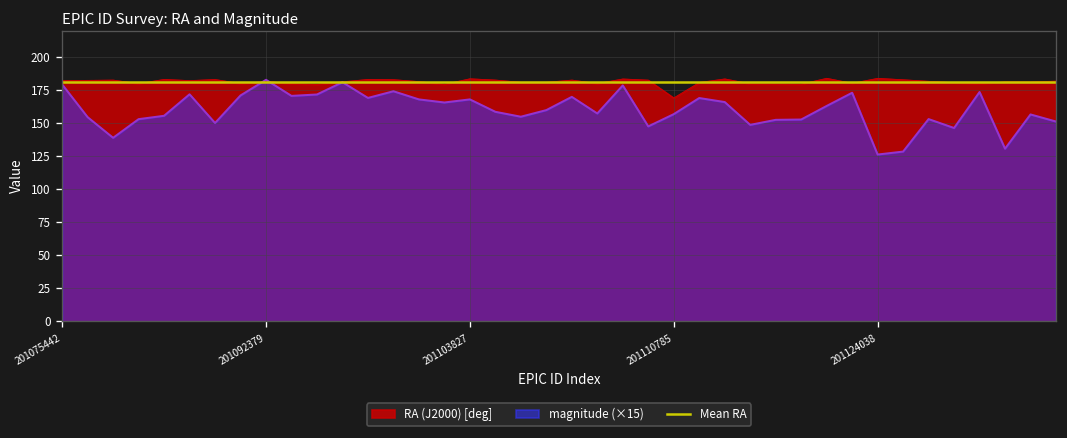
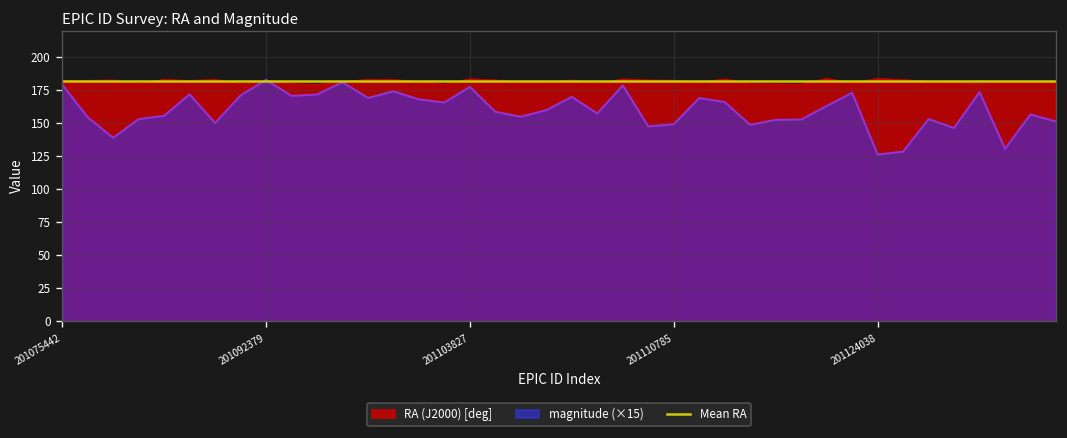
magnitude (×15), 201103827: 168 -> 177
RA (J2000) [deg], 201110785: 169 -> 182
magnitude (×15), 201110785: 157 -> 149
